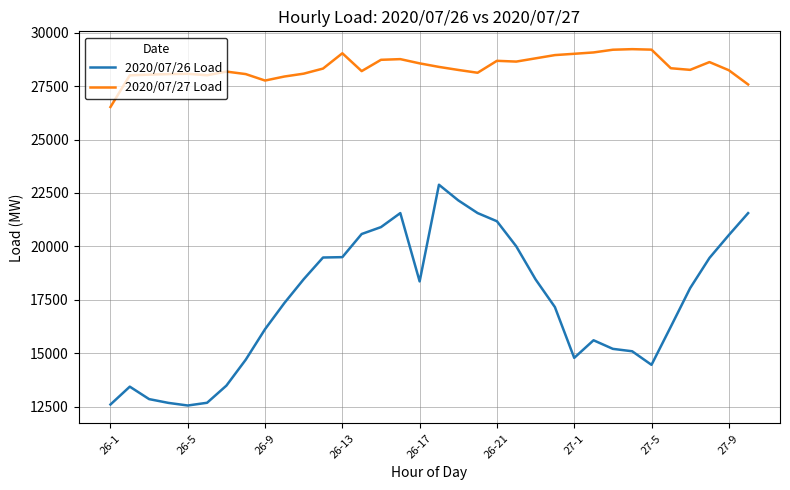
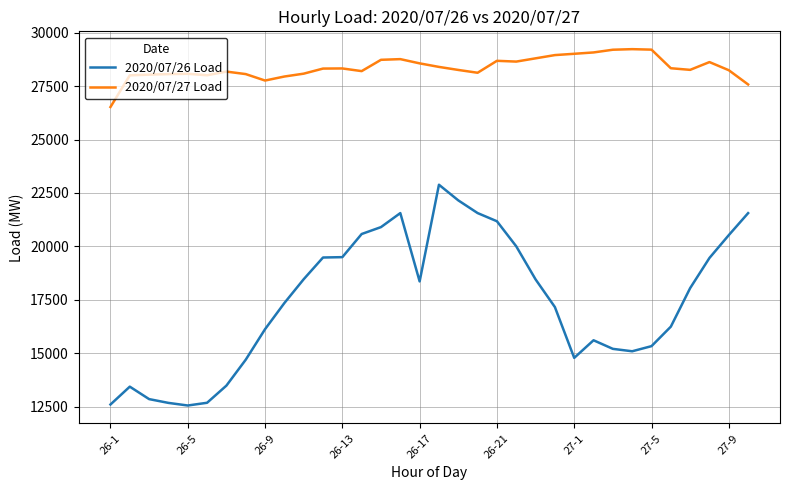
2020/07/27 Load, 26-13: 29000 -> 28300
2020/07/26 Load, 27-5: 14500 -> 15300
